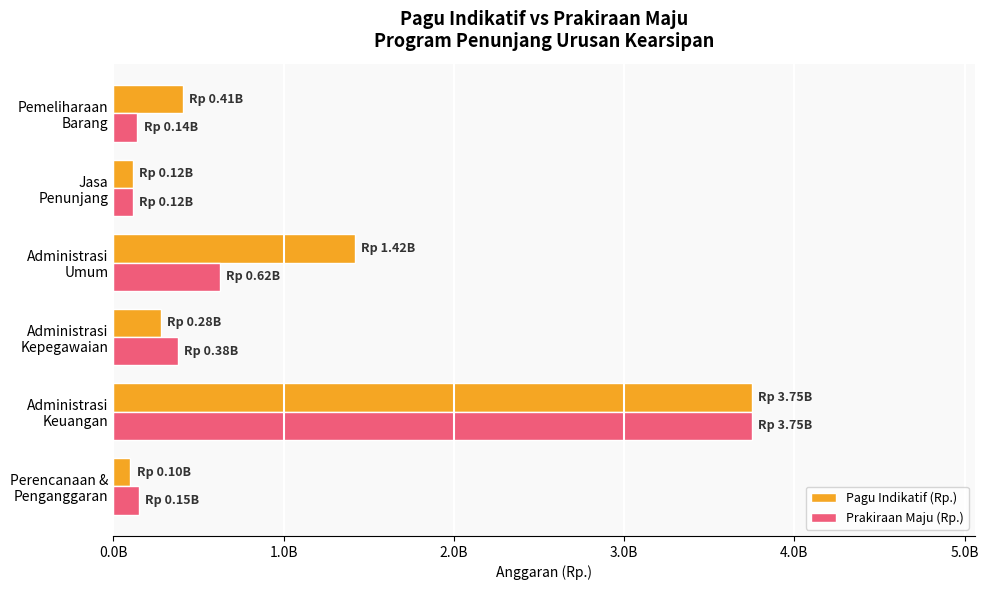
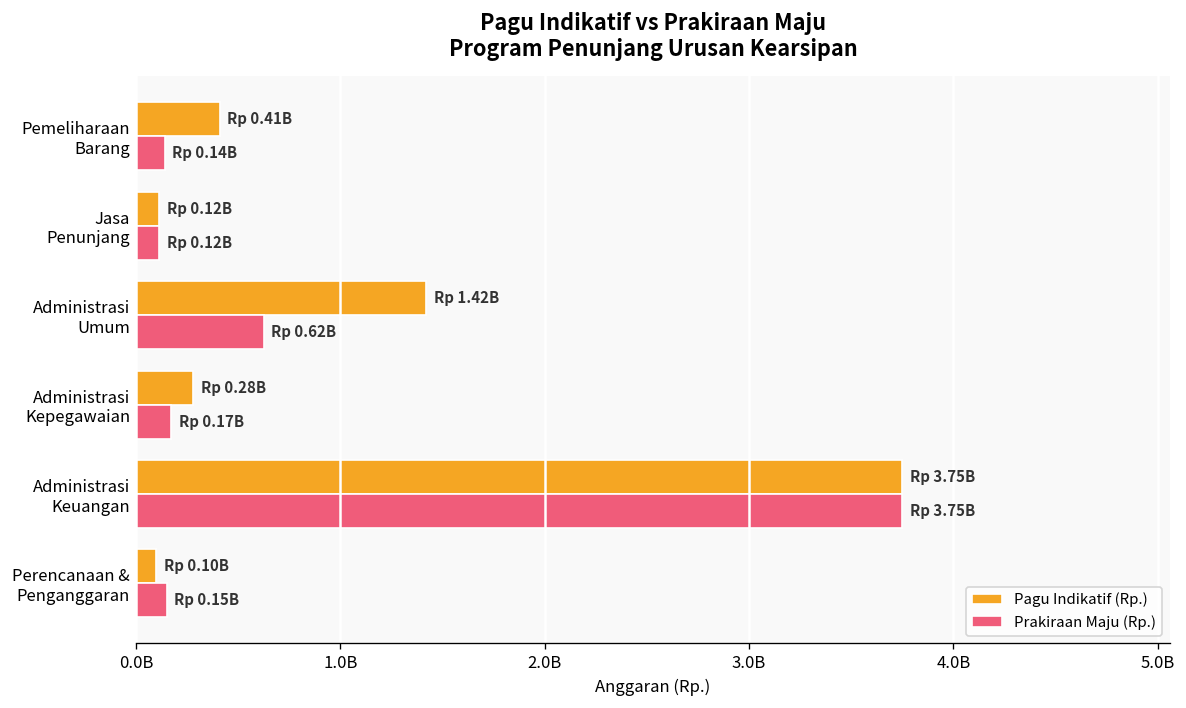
Prakiraan Maju (Rp.), Administrasi Kepegawaian: 0.38B -> 0.17B
